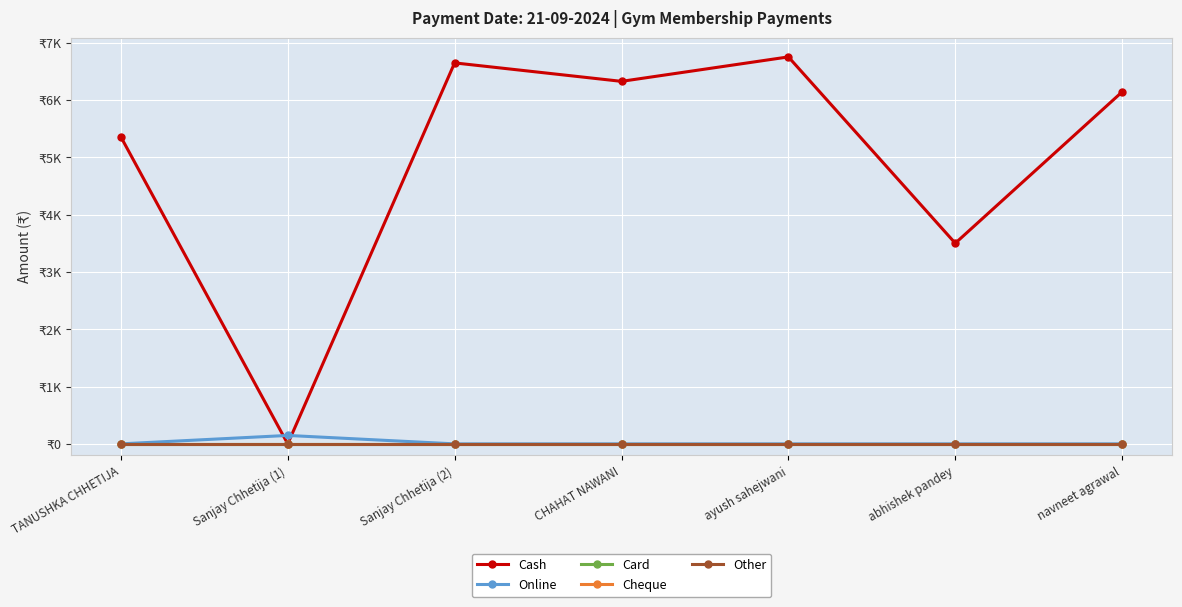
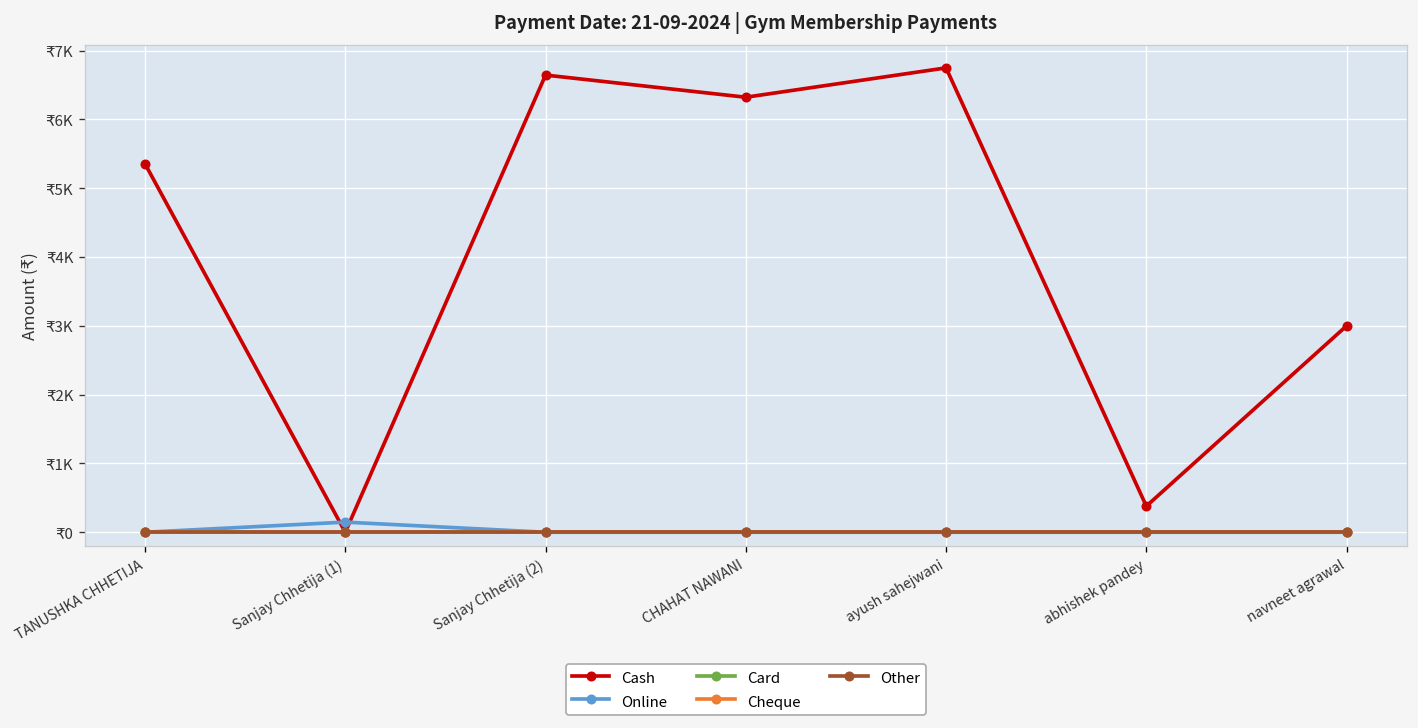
Cash, abhishek pandey: ₹3500 -> ₹400
Cash, navneet agrawal: ₹6100 -> ₹3000
